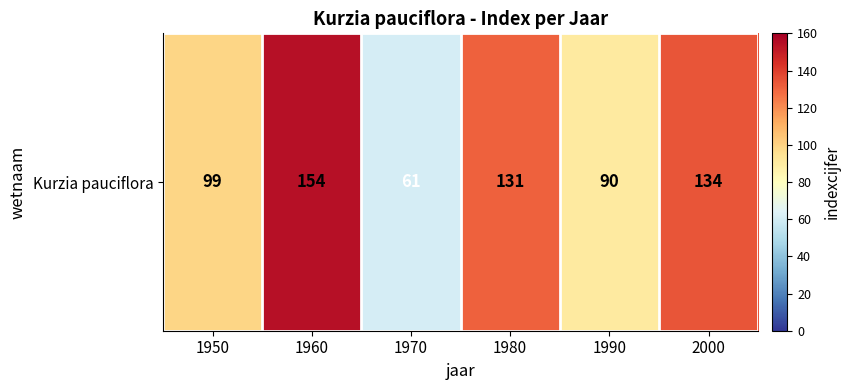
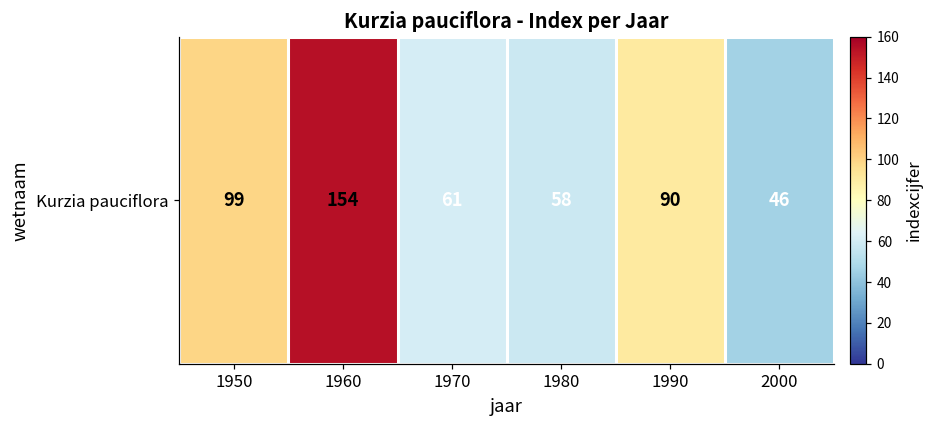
Kurzia pauciflora, 1980: 131 -> 58
Kurzia pauciflora, 2000: 134 -> 46
